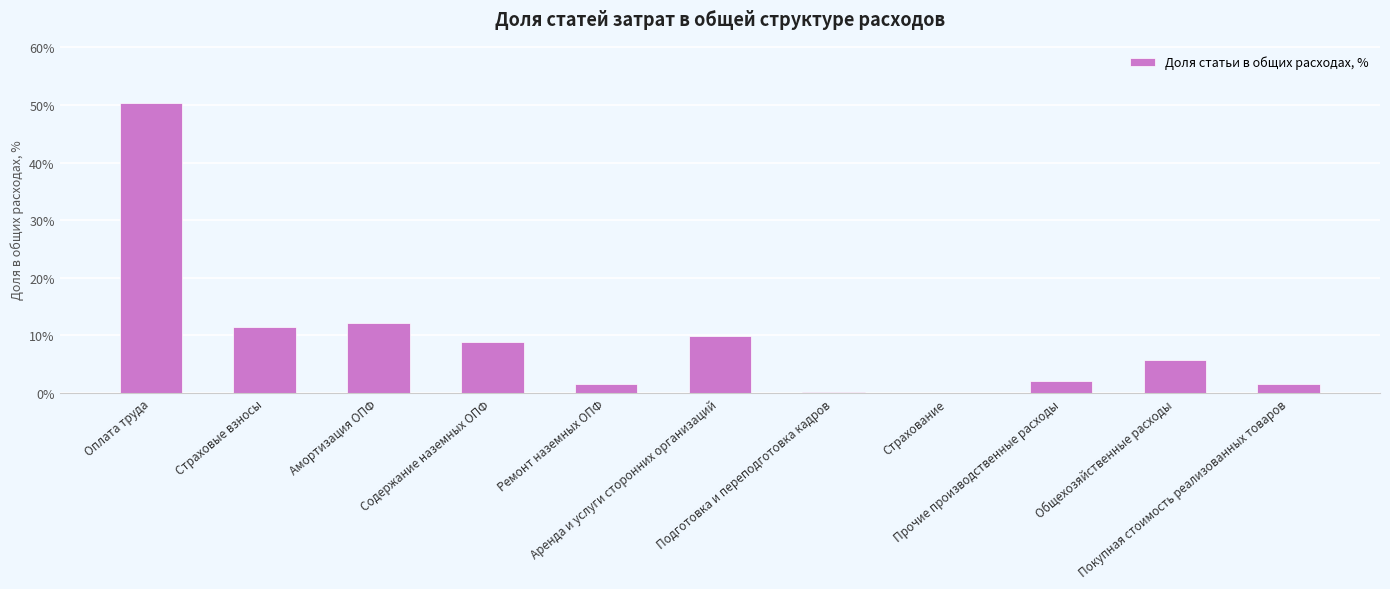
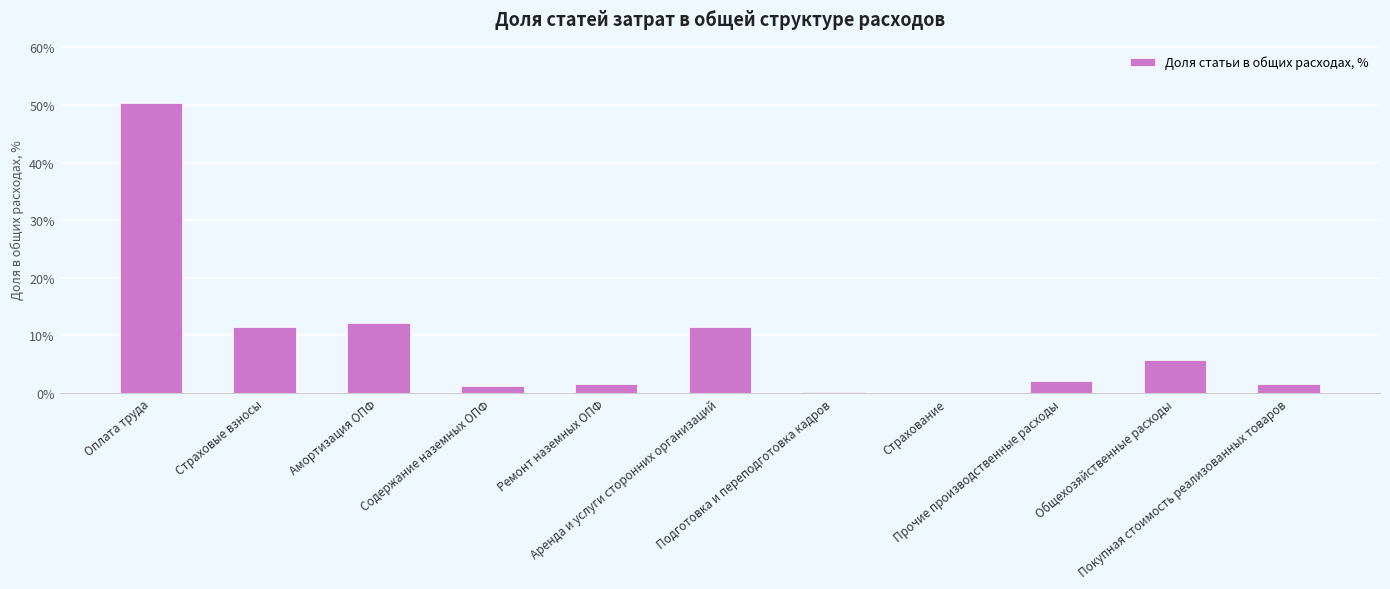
Содержание наземных ОПФ: 9% -> 1%
Аренда и услуги сторонних организаций: 10% -> 12%
